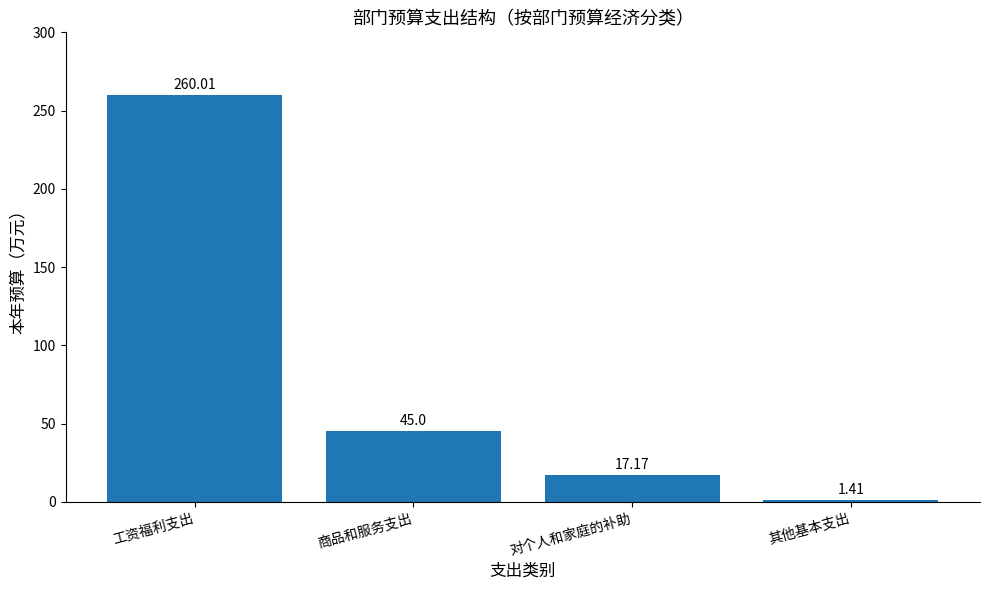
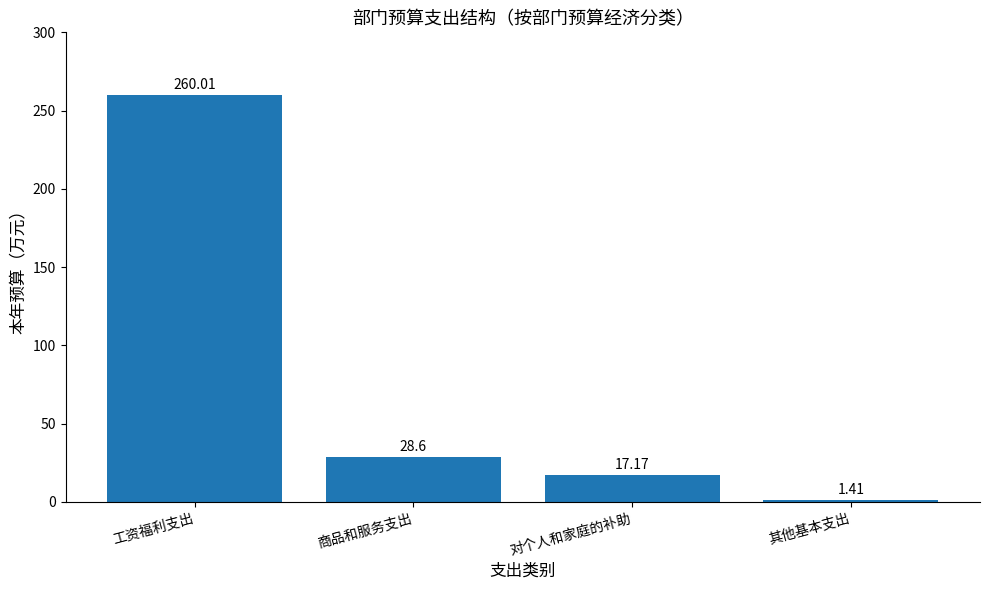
商品和服务支出: 45.0 -> 28.6
